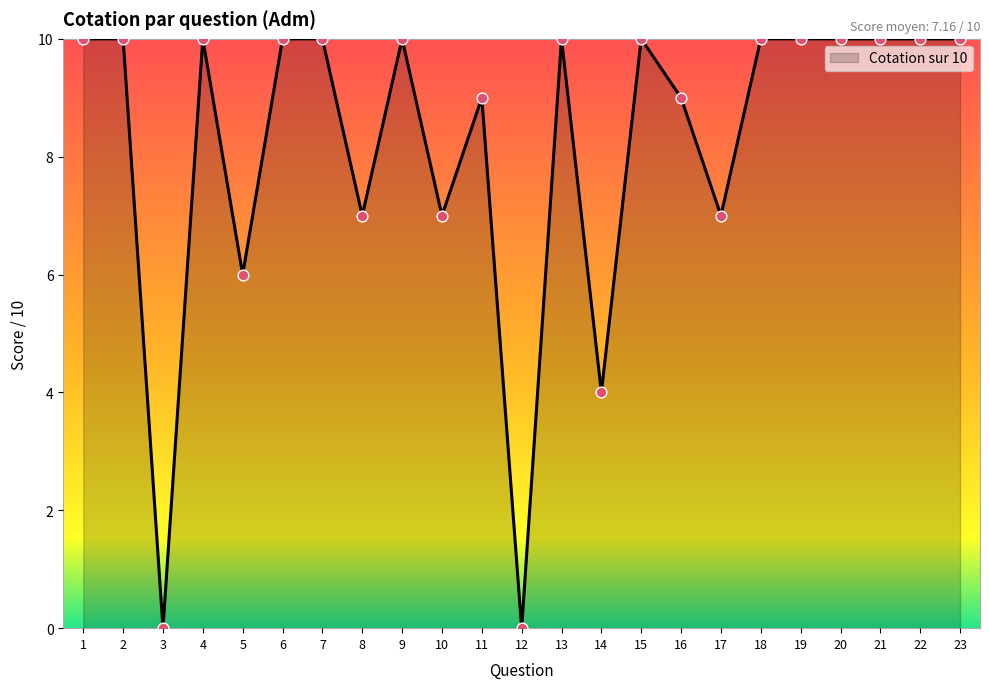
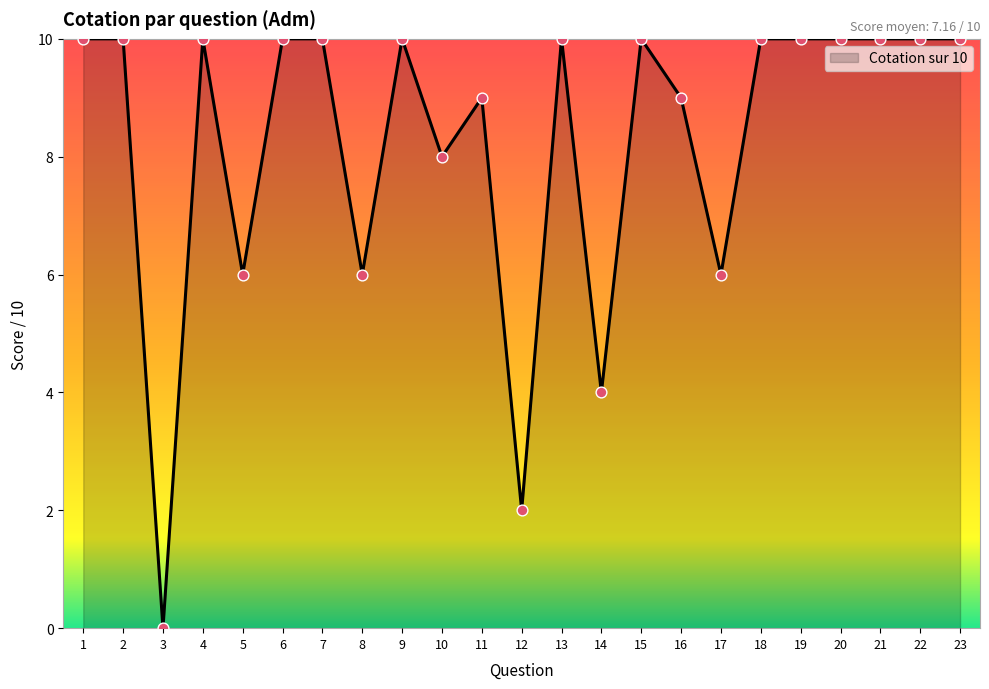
8: 7 -> 6
10: 7 -> 8
12: 0 -> 2
17: 7 -> 6
